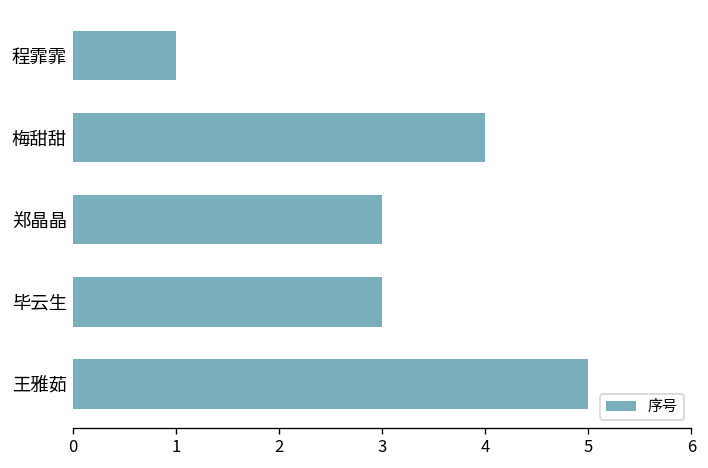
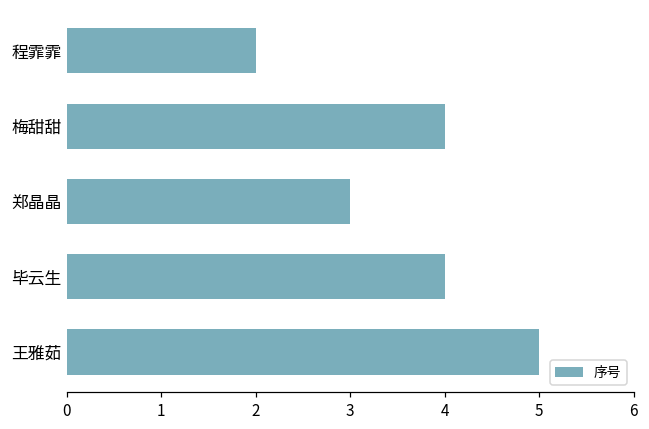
程霏霏: 1 -> 2
毕云生: 3 -> 4
